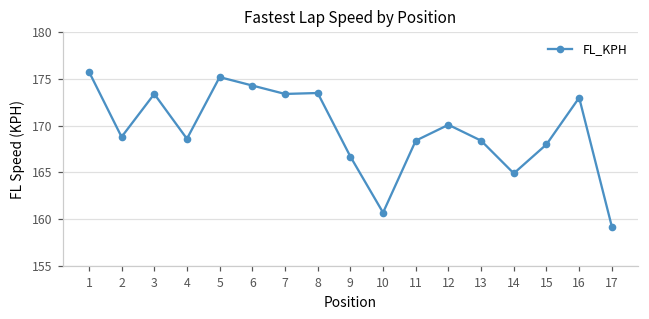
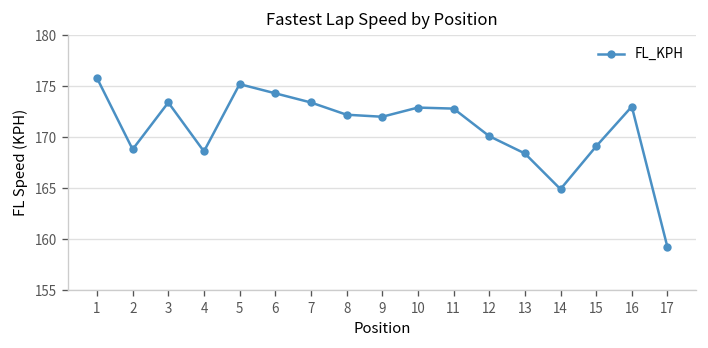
8: 174 -> 172
9: 167 -> 172
10: 161 -> 173
11: 168 -> 173
15: 168 -> 169
